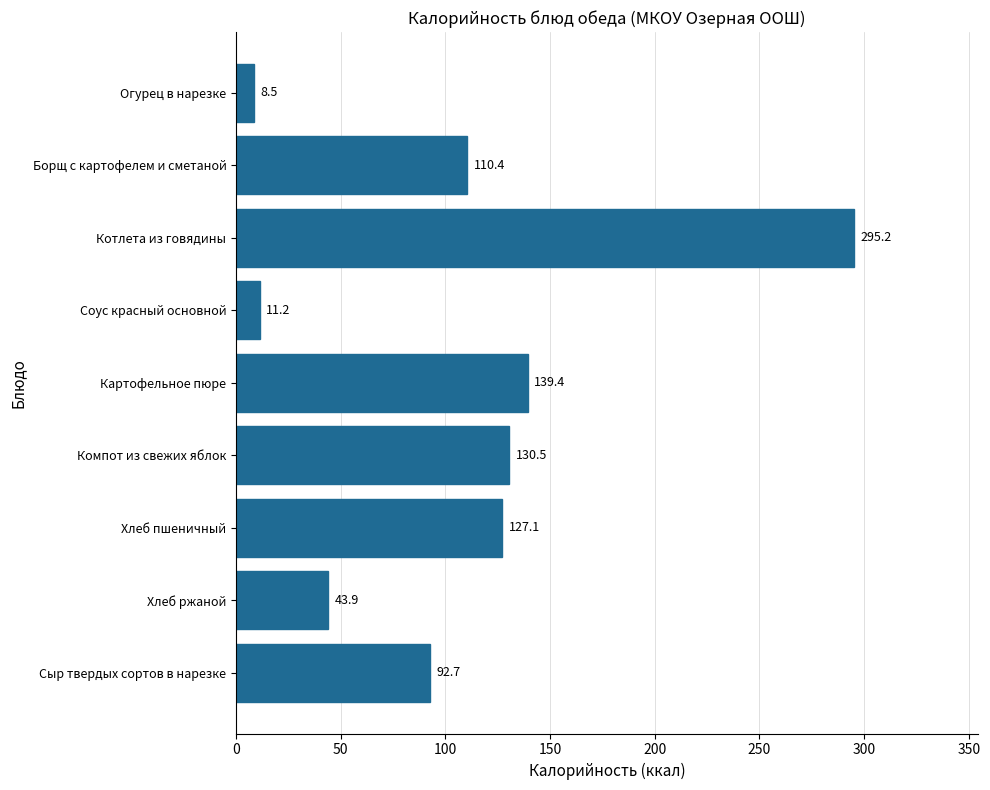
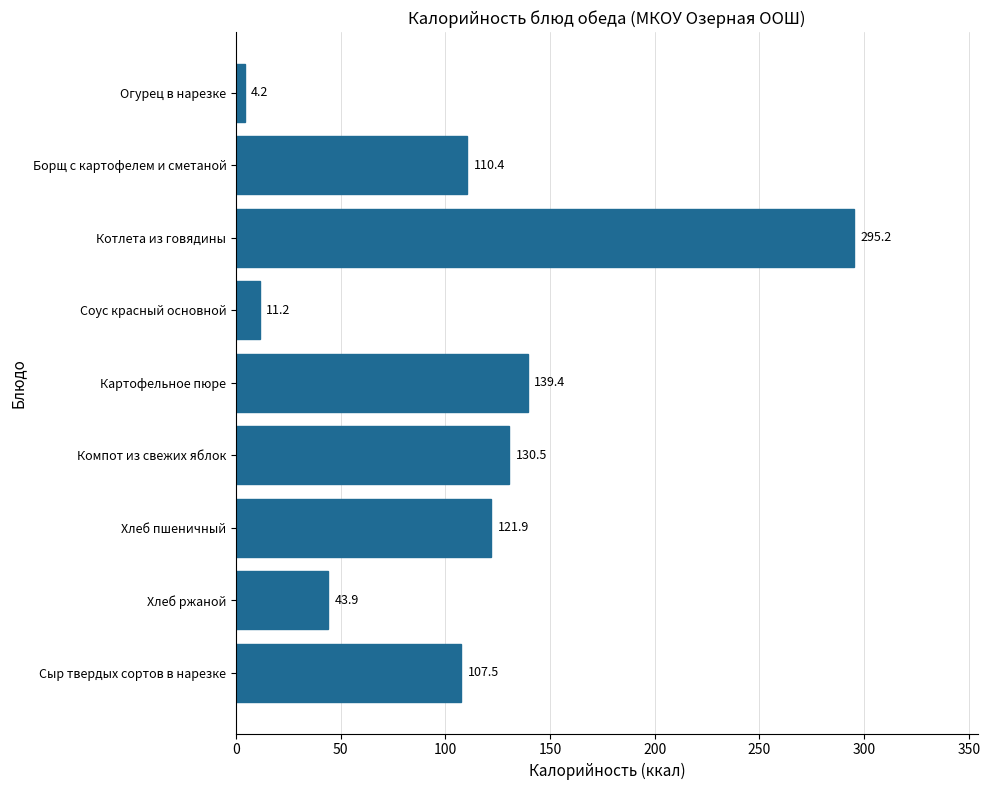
Огурец в нарезке: 8.5 -> 4.2
Хлеб пшеничный: 127.1 -> 121.9
Сыр твердых сортов в нарезке: 92.7 -> 107.5
